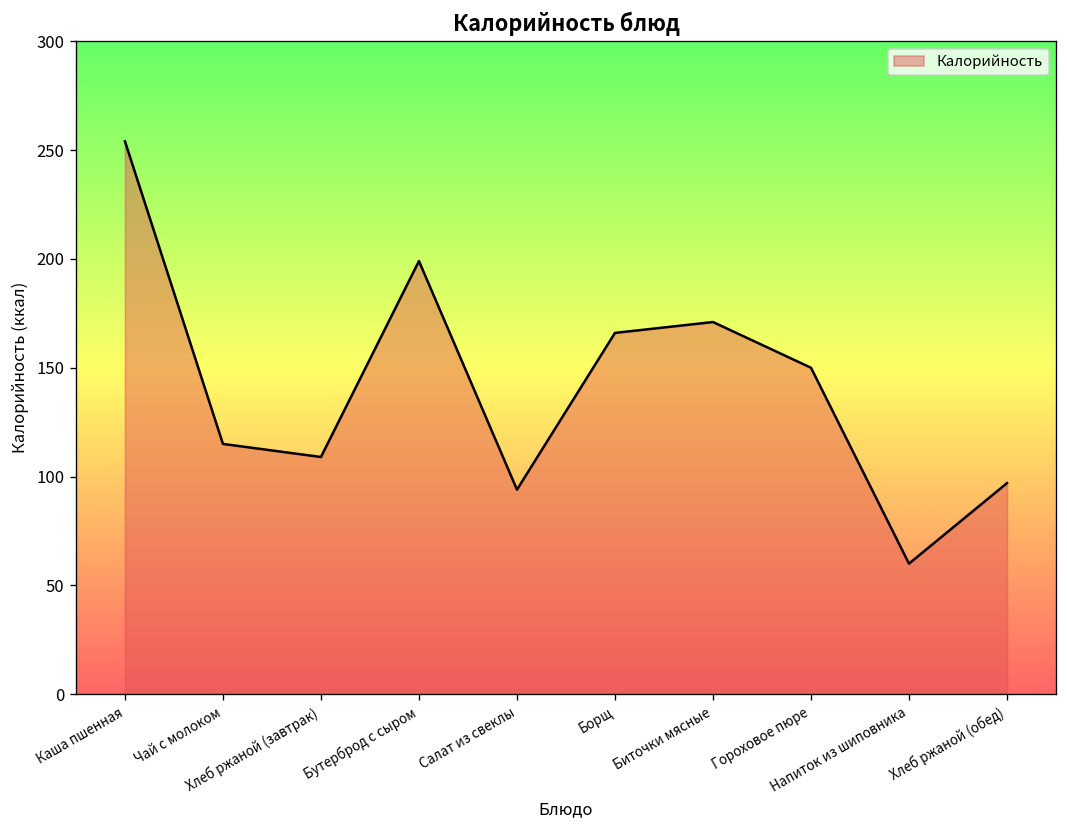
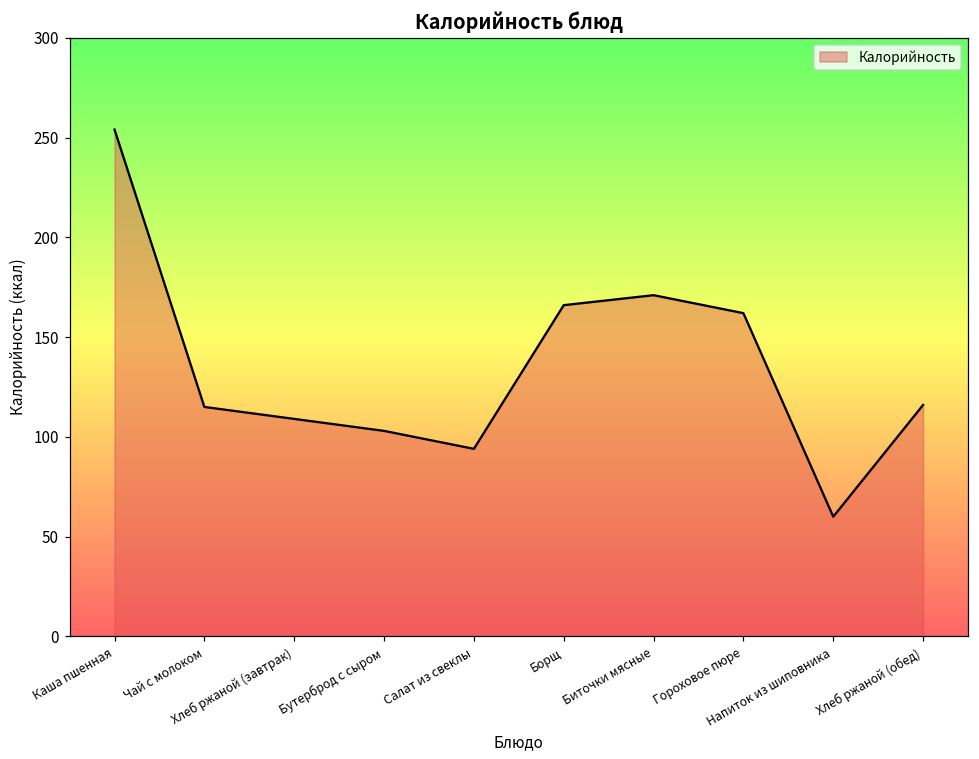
Бутерброд с сыром: 199 -> 103
Гороховое пюре: 150 -> 162
Хлеб ржаной (обед): 97 -> 116
